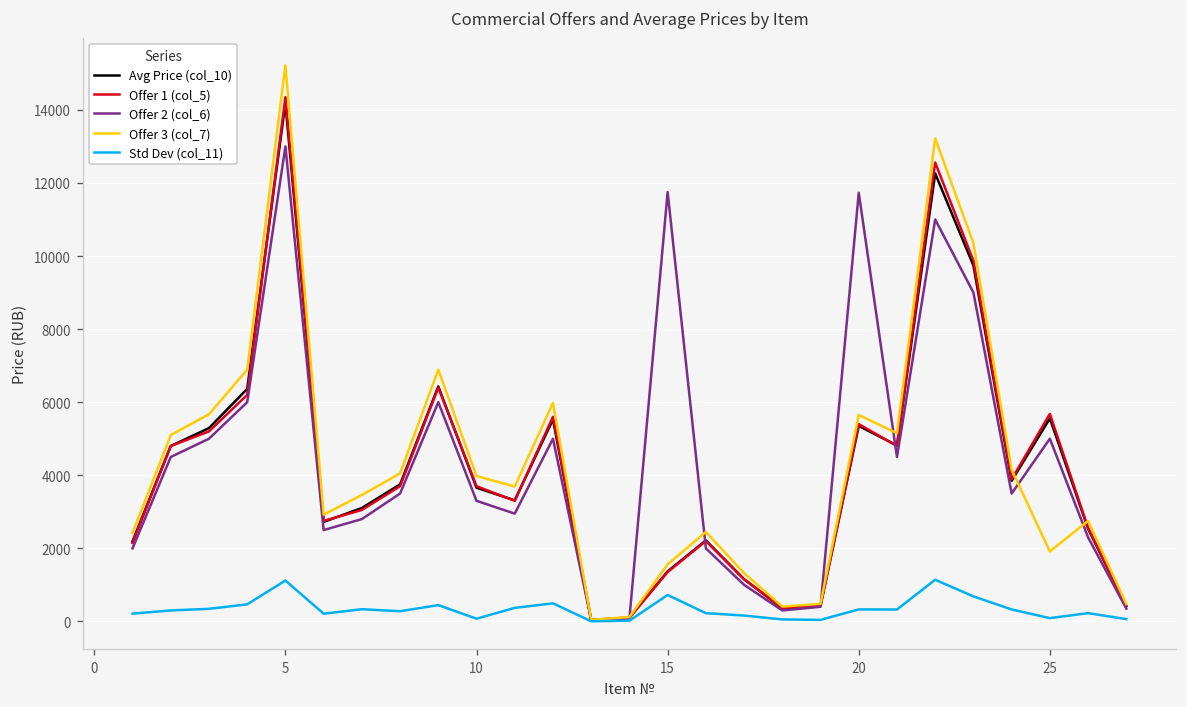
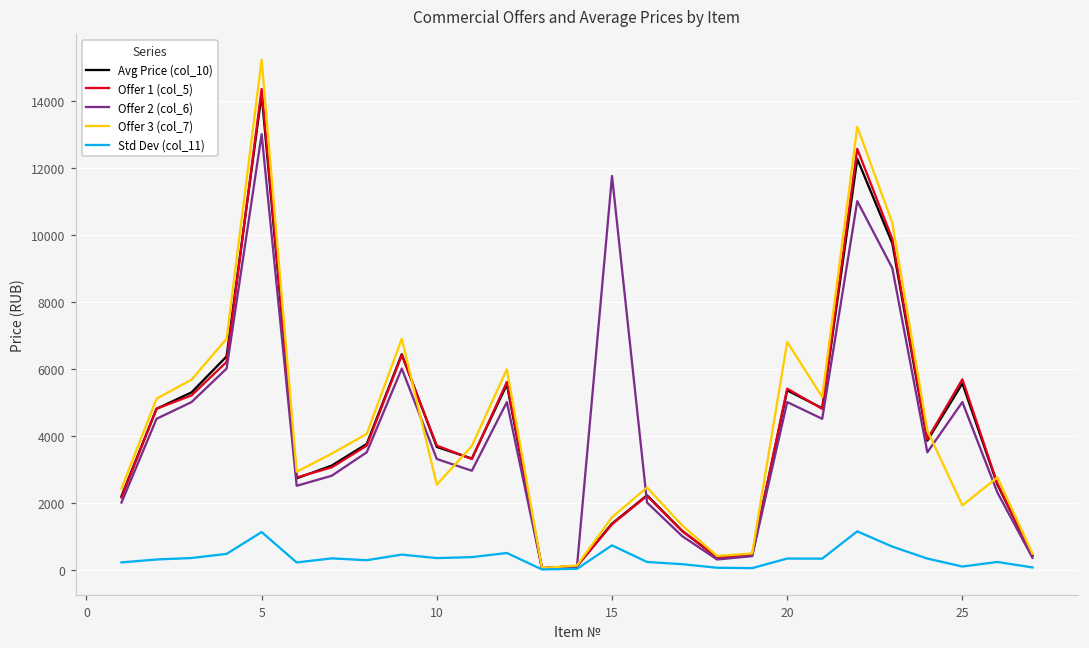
Offer 3 (col_7), 10: 4000 -> 2500
Std Dev (col_11), 10: 100 -> 300
Offer 2 (col_6), 20: 11700 -> 5000
Offer 3 (col_7), 20: 5700 -> 6800
